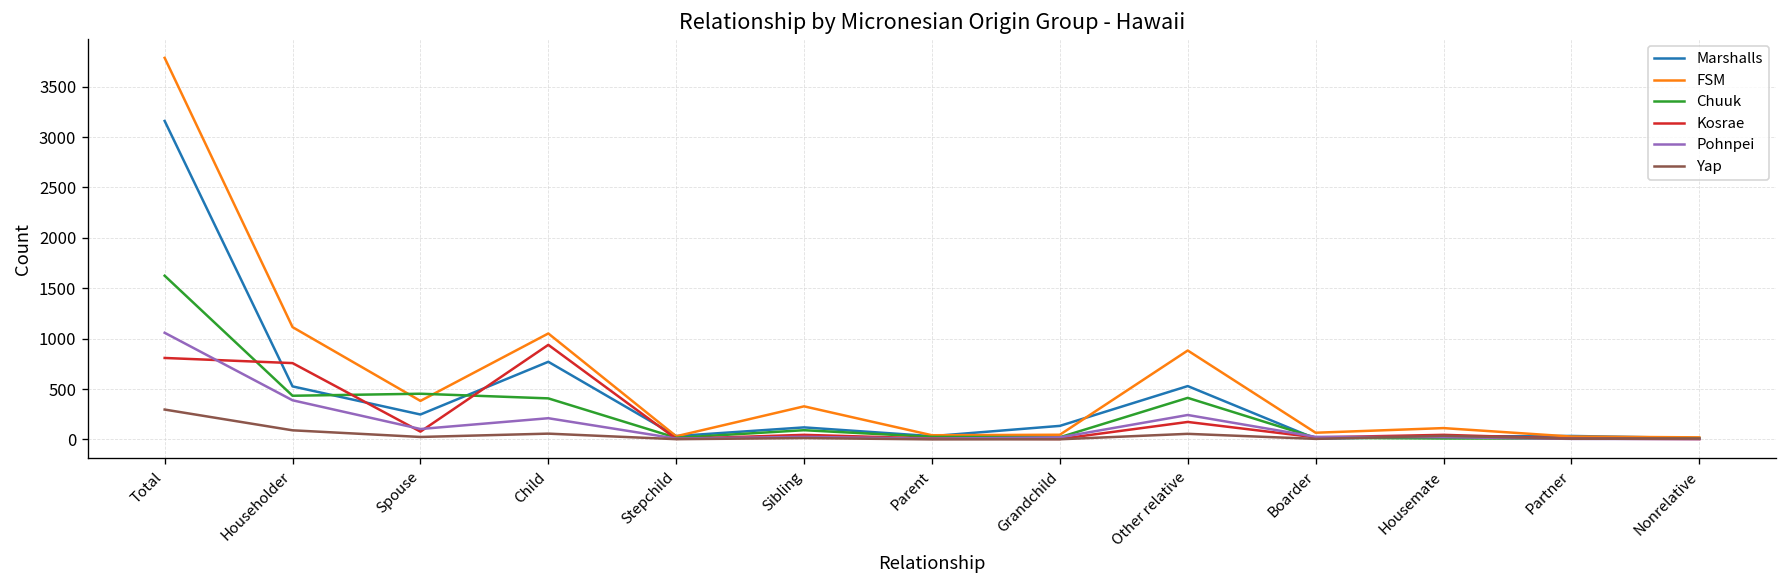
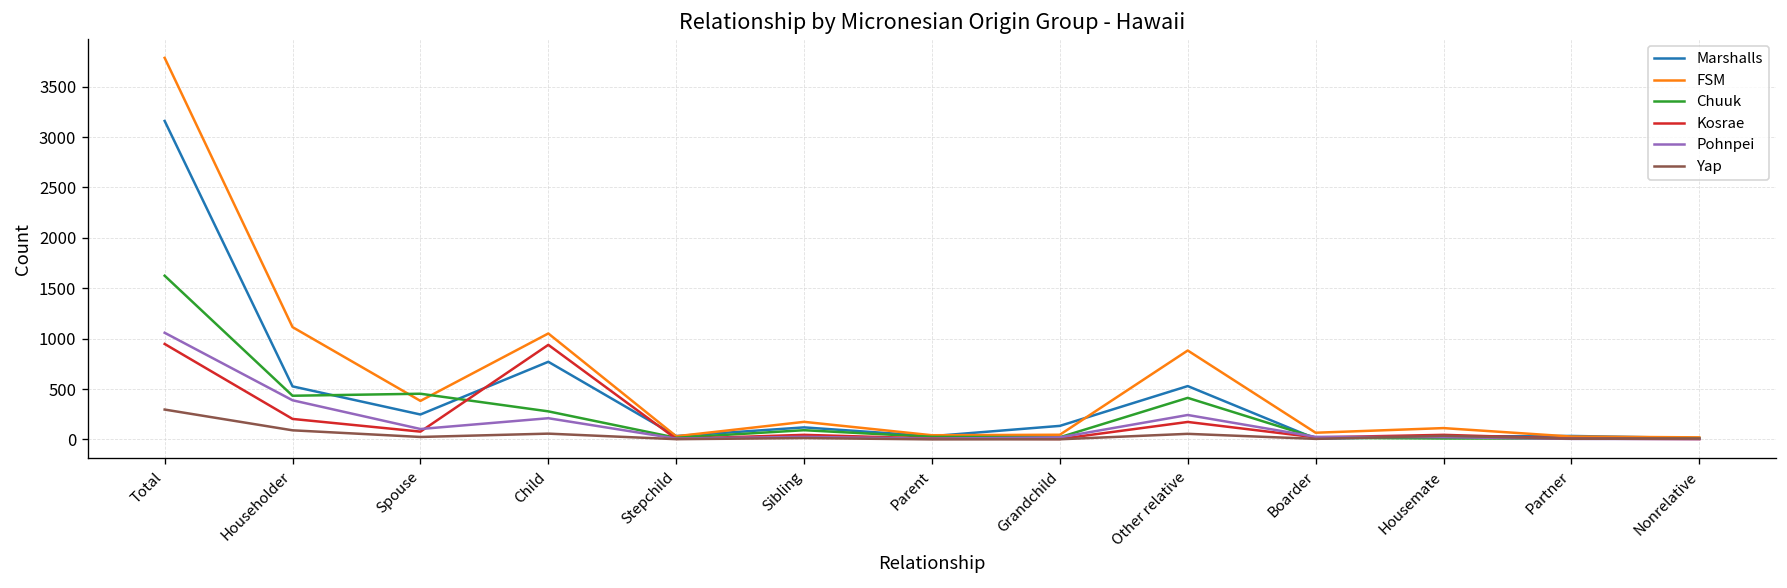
Kosrae, Total: 800 -> 900
Kosrae, Householder: 800 -> 200
Chuuk, Child: 400 -> 300
FSM, Sibling: 300 -> 200
